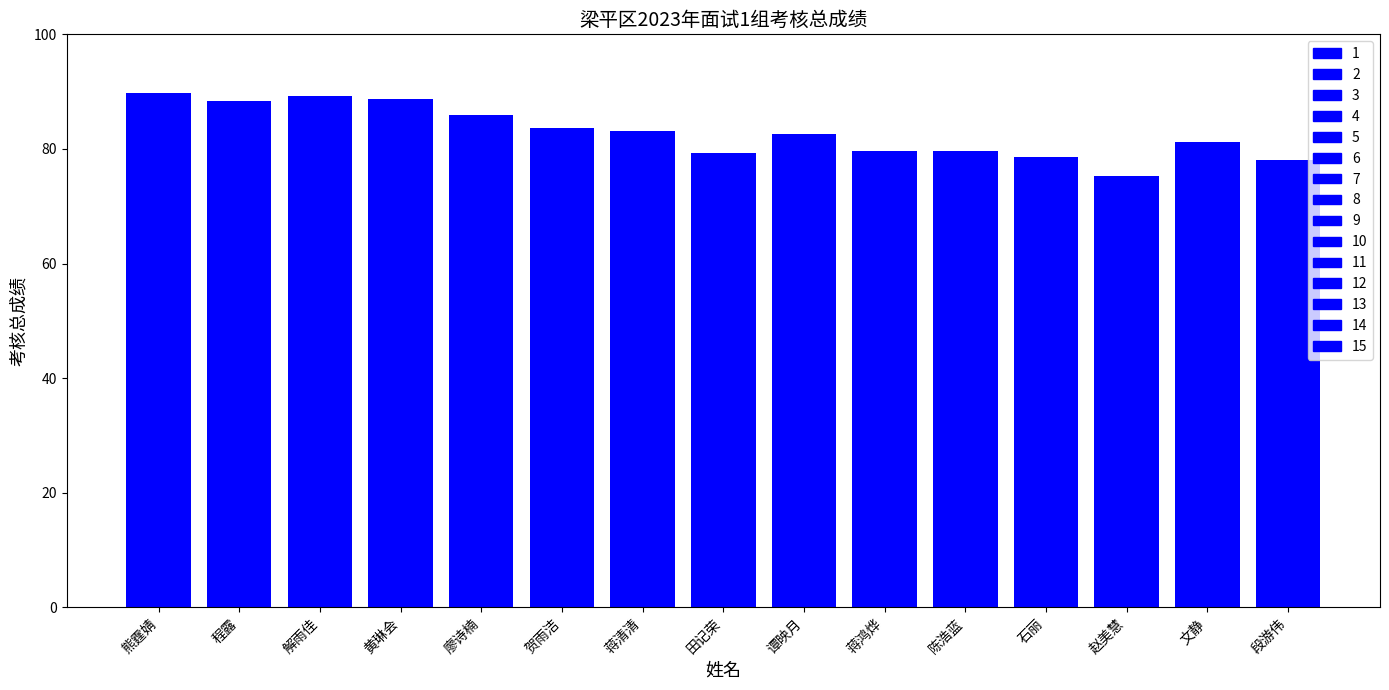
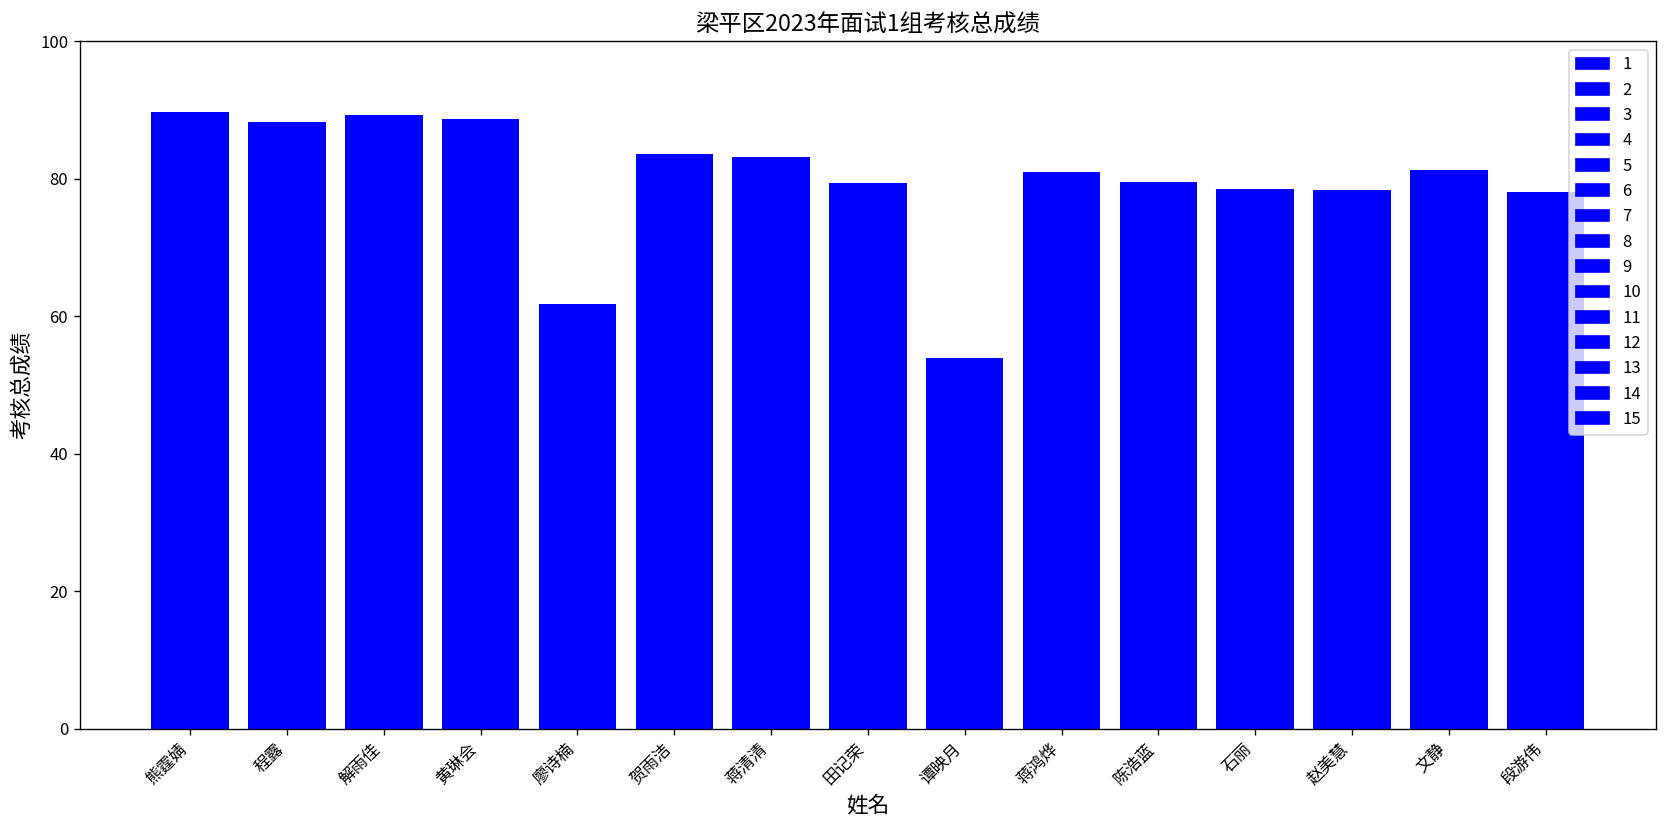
廖诗楠: 86 -> 62
谭映月: 83 -> 54
蒋鸿烨: 80 -> 81
赵美慧: 75 -> 78
